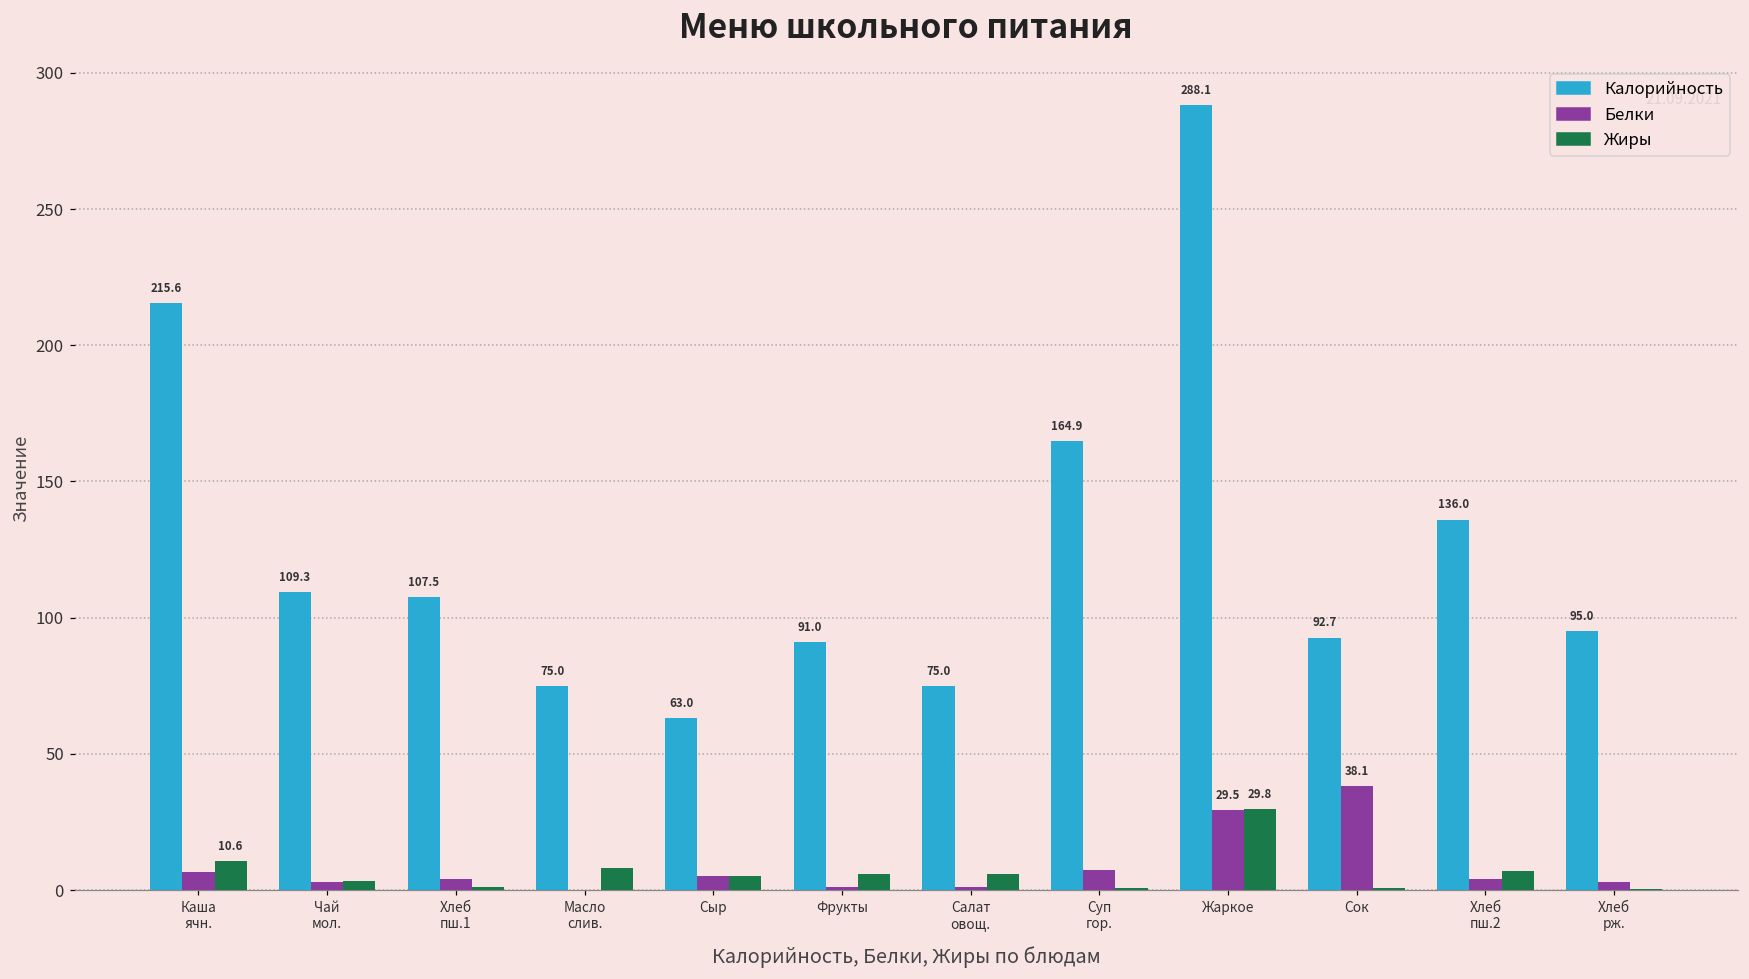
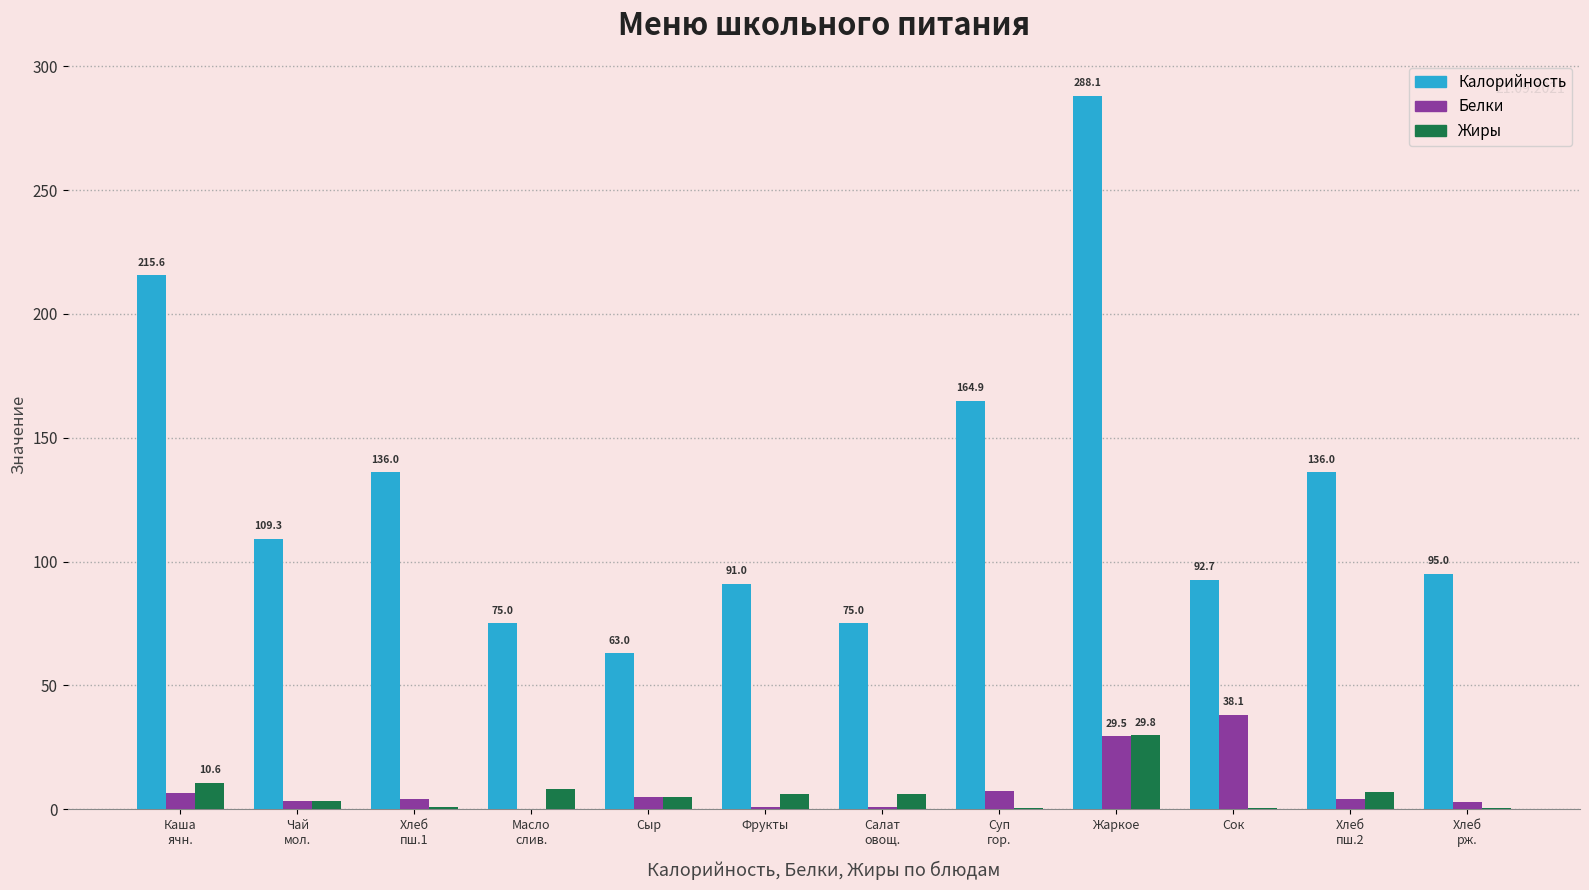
Калорийность, Хлеб пш.1: 107.5 -> 136.0
